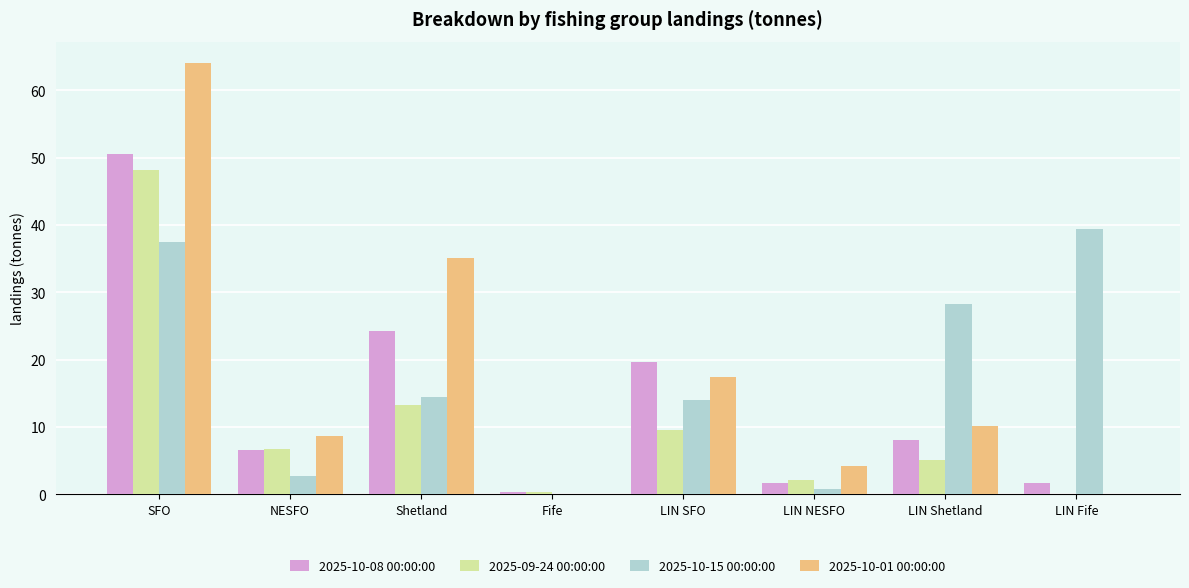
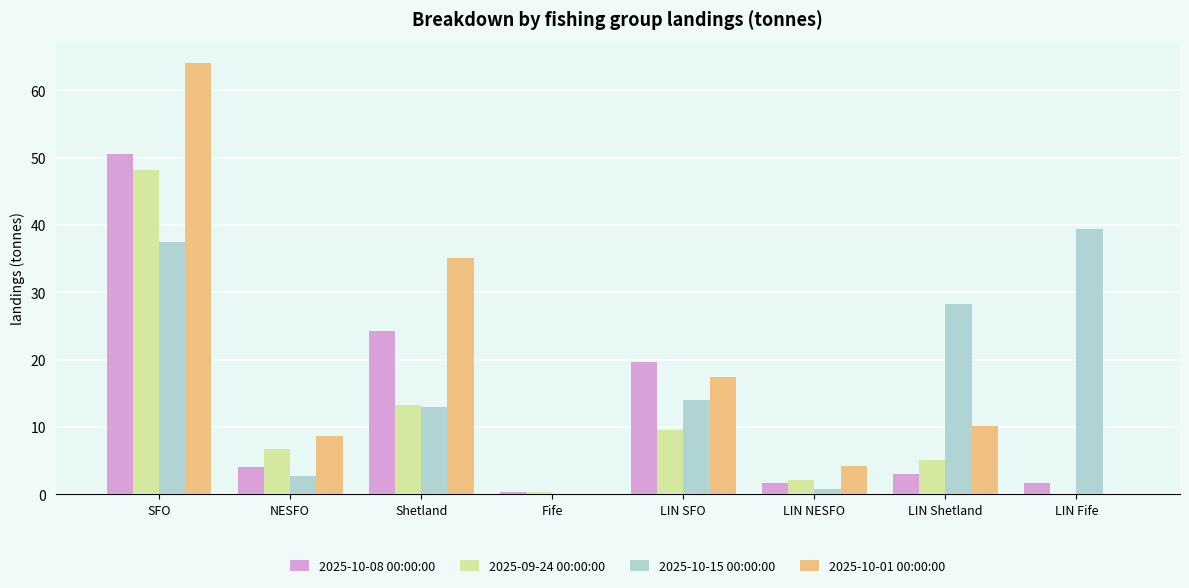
2025-10-08 00:00:00, NESFO: 7 -> 4
2025-10-15 00:00:00, Shetland: 14 -> 13
2025-10-08 00:00:00, LIN Shetland: 8 -> 3
